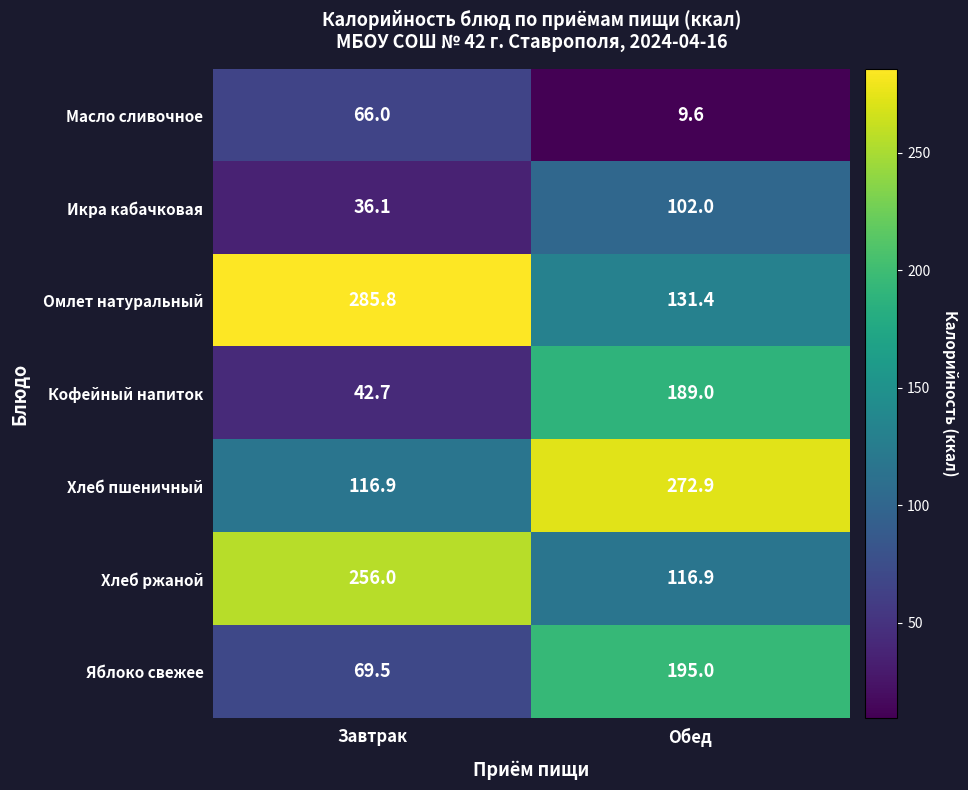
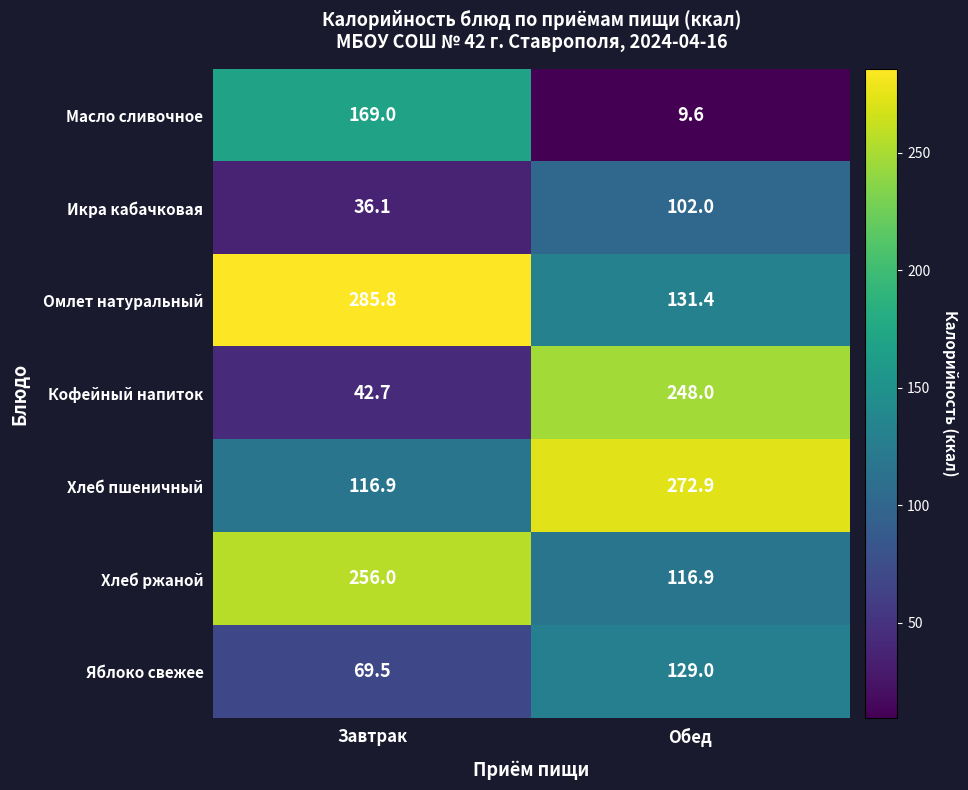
Масло сливочное, Завтрак: 66.0 -> 169.0
Кофейный напиток, Обед: 189.0 -> 248.0
Яблоко свежее, Обед: 195.0 -> 129.0
